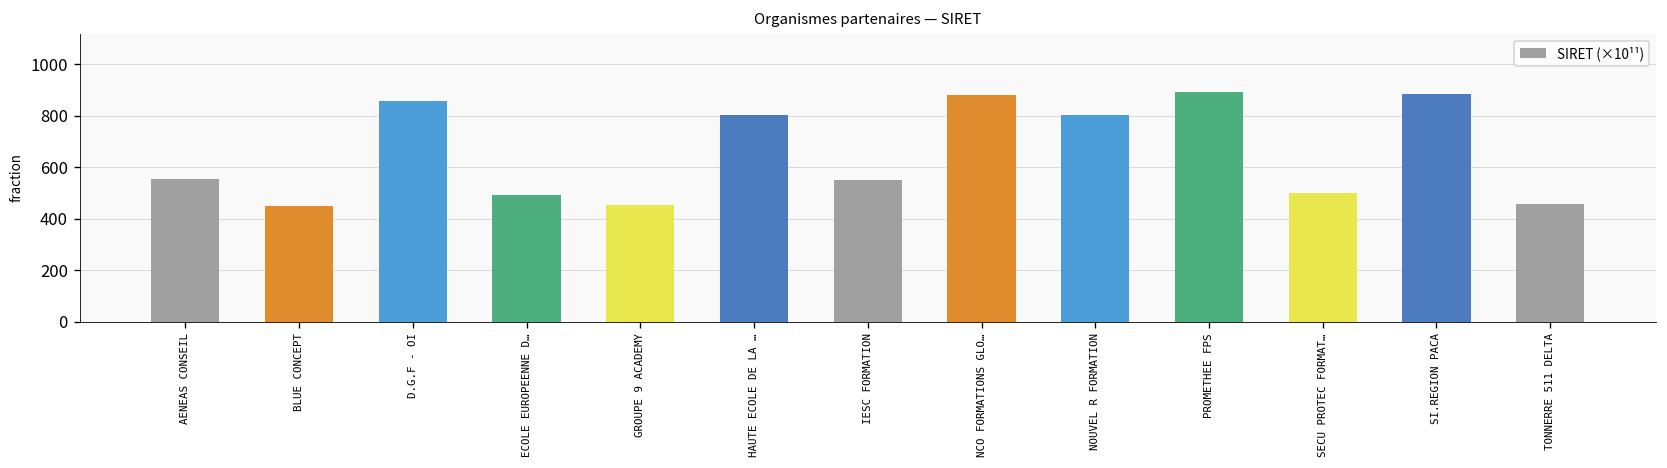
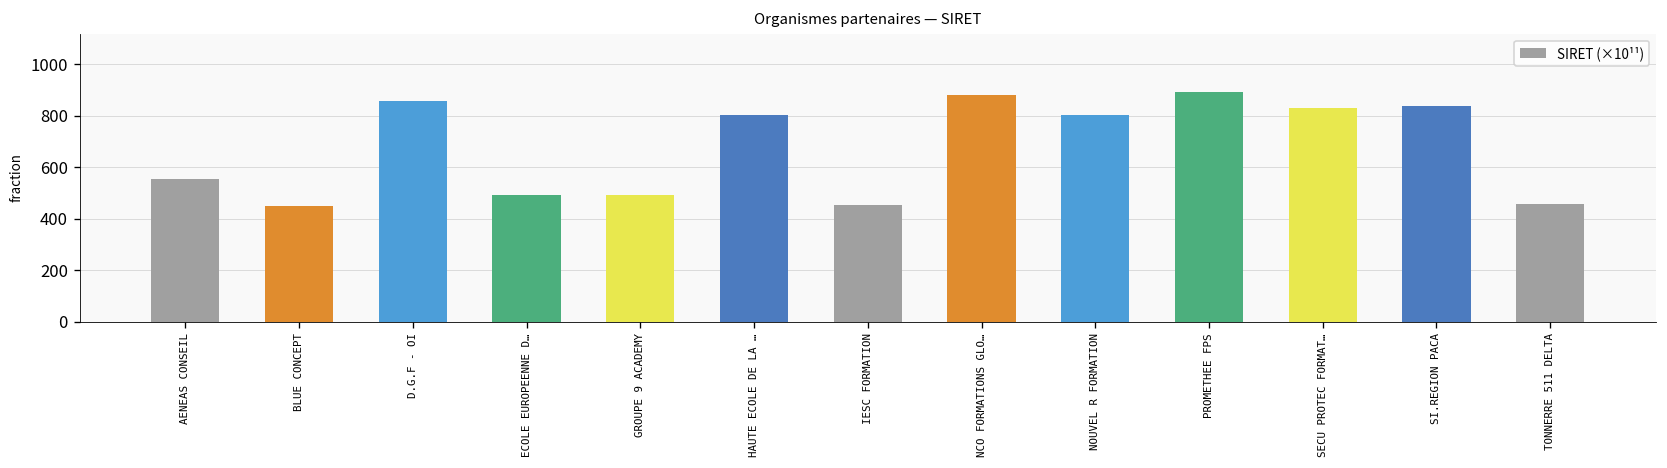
GROUPE 9 ACADEMY: 450 -> 490
IESC FORMATION: 550 -> 450
SECU PROTEC FORMAT…: 500 -> 830
SI.REGION PACA: 880 -> 840
